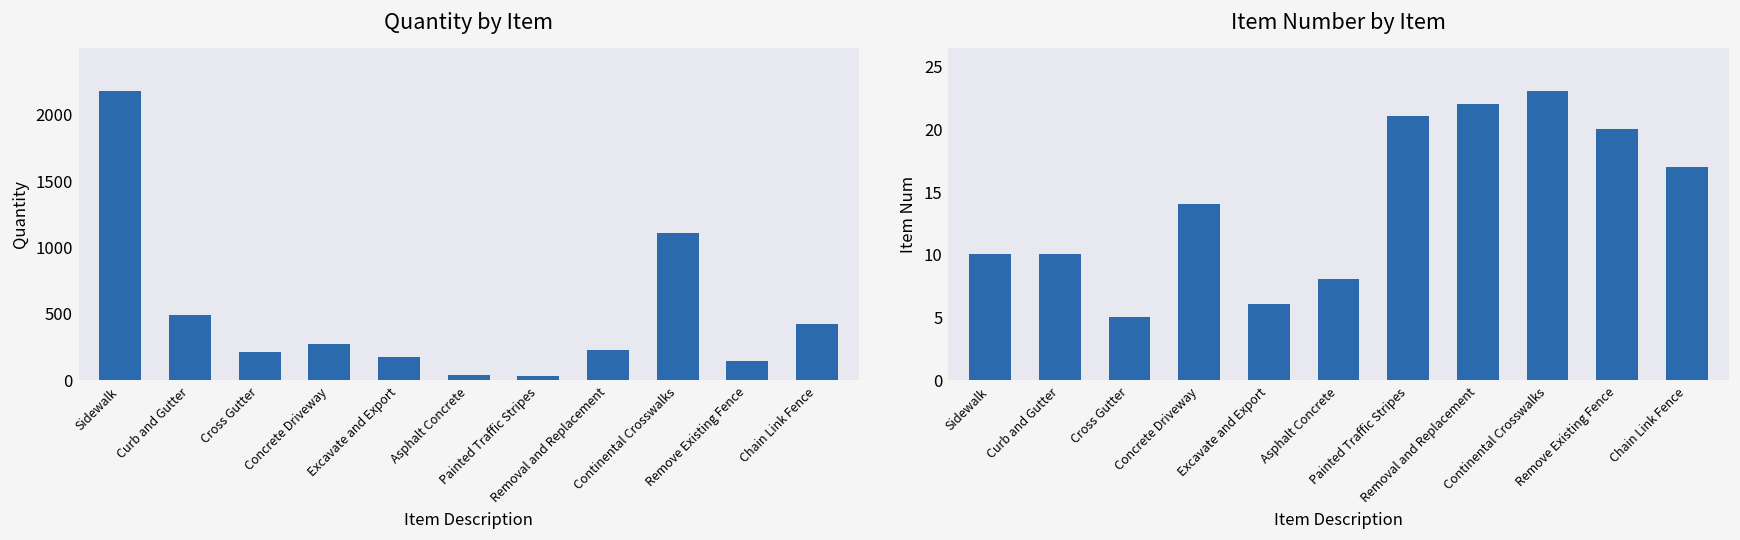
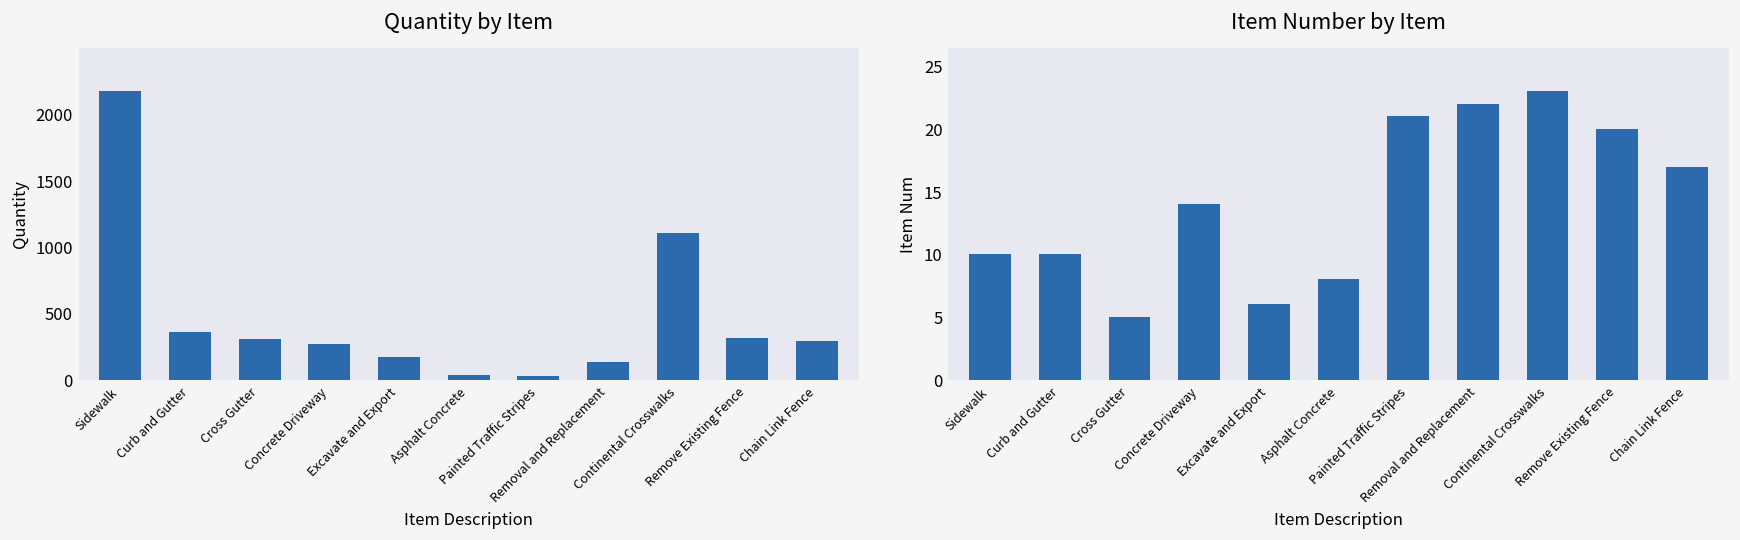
Quantity by Item, Curb and Gutter: 490 -> 360
Quantity by Item, Cross Gutter: 210 -> 310
Quantity by Item, Removal and Replacement: 230 -> 130
Quantity by Item, Remove Existing Fence: 140 -> 320
Quantity by Item, Chain Link Fence: 420 -> 290
